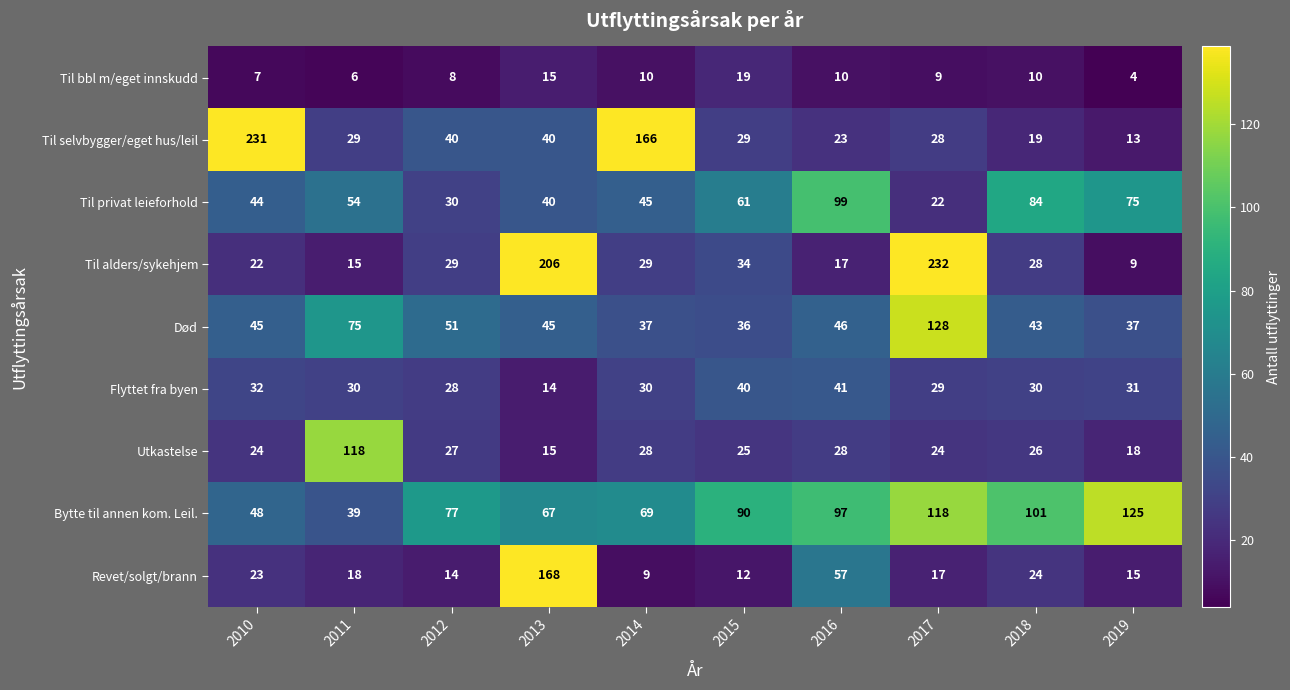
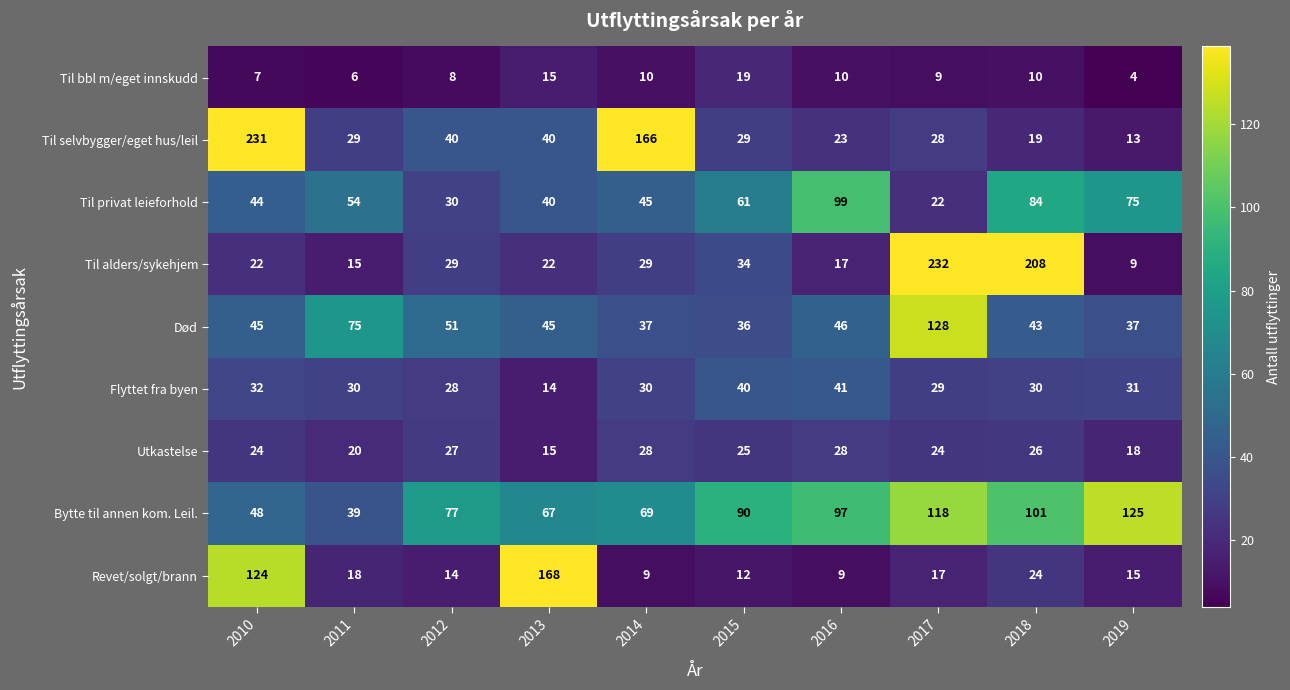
Til alders/sykehjem, 2013: 206 -> 22
Til alders/sykehjem, 2018: 28 -> 208
Utkastelse, 2011: 118 -> 20
Revet/solgt/brann, 2010: 23 -> 124
Revet/solgt/brann, 2016: 57 -> 9
